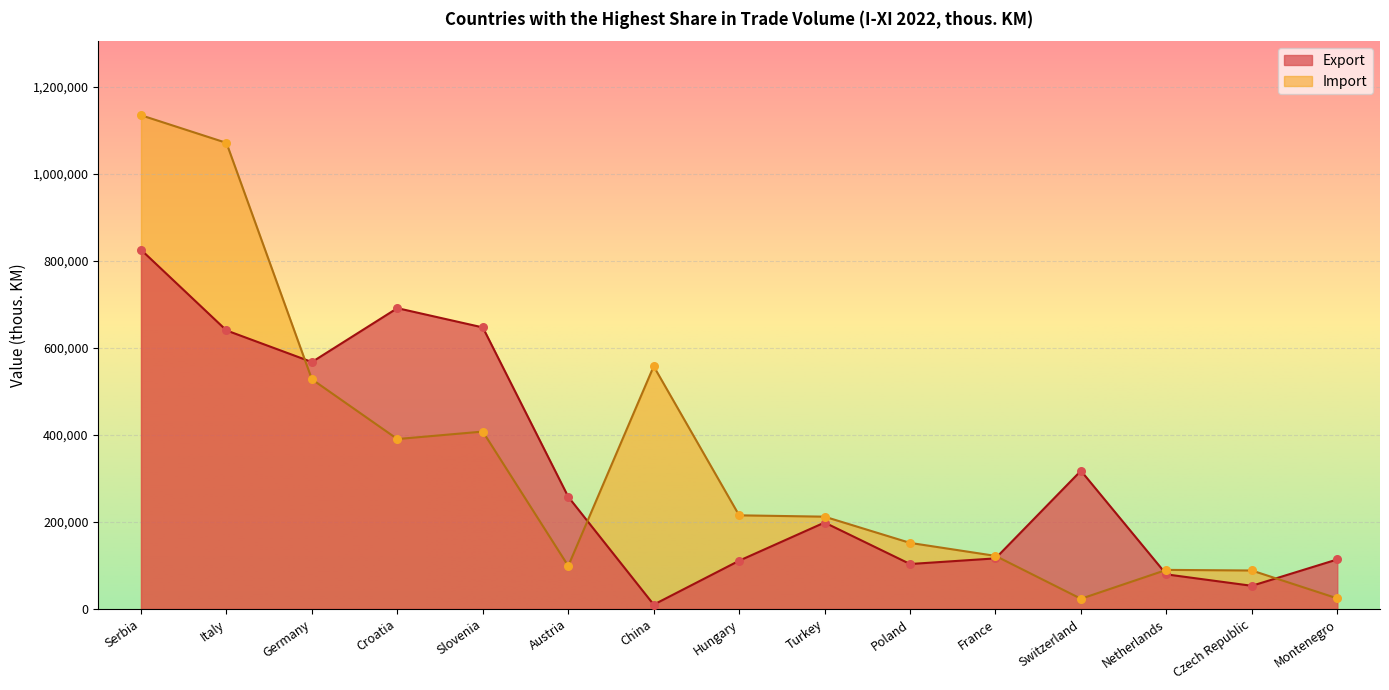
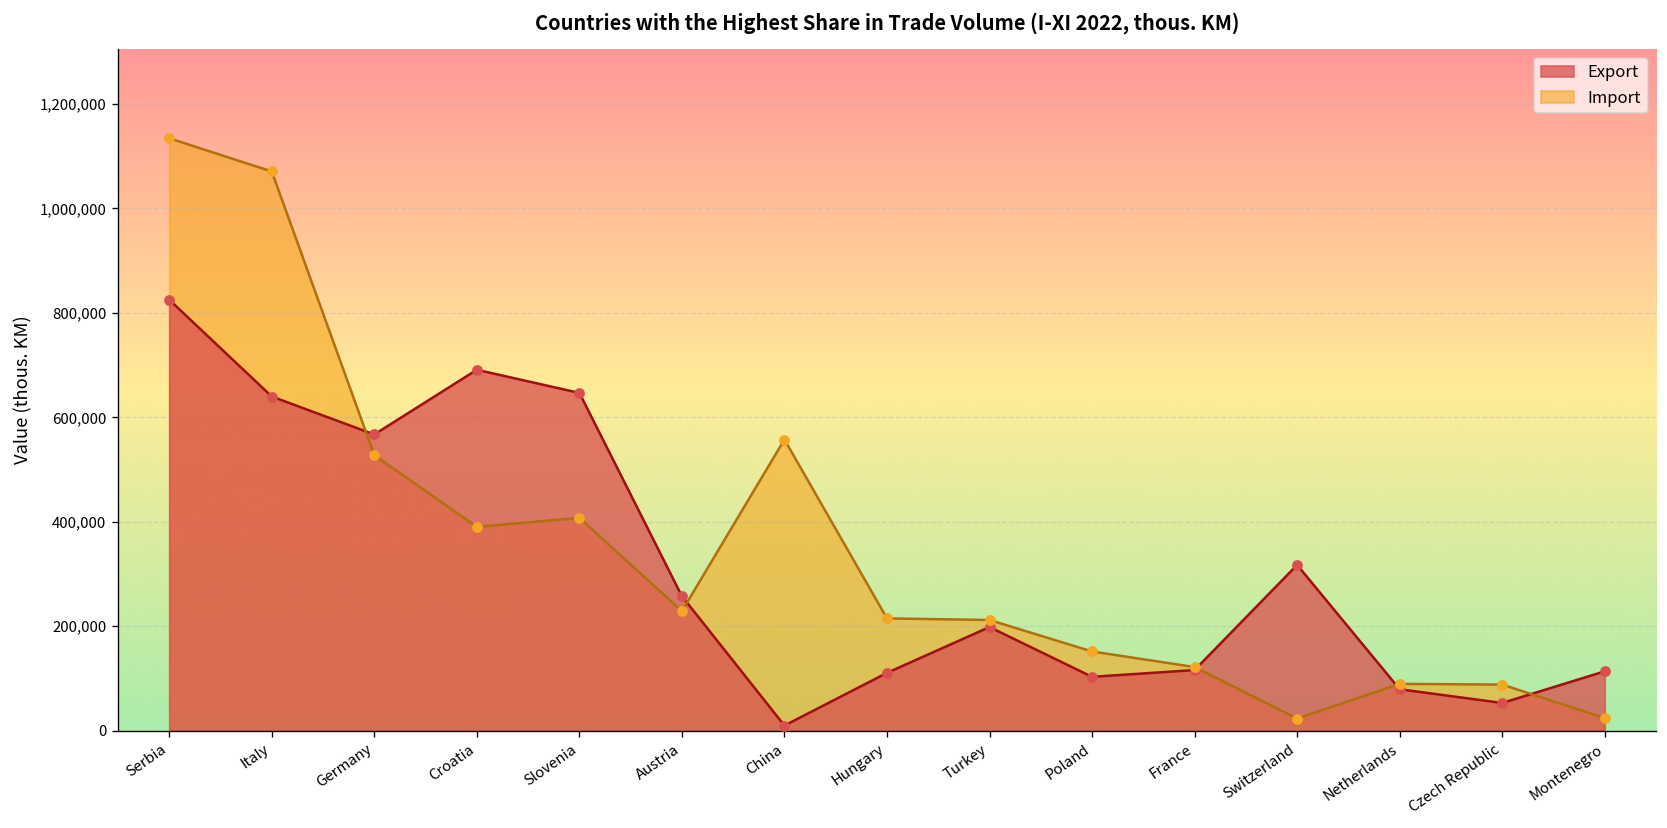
Import, Austria: 100,000 -> 230,000
